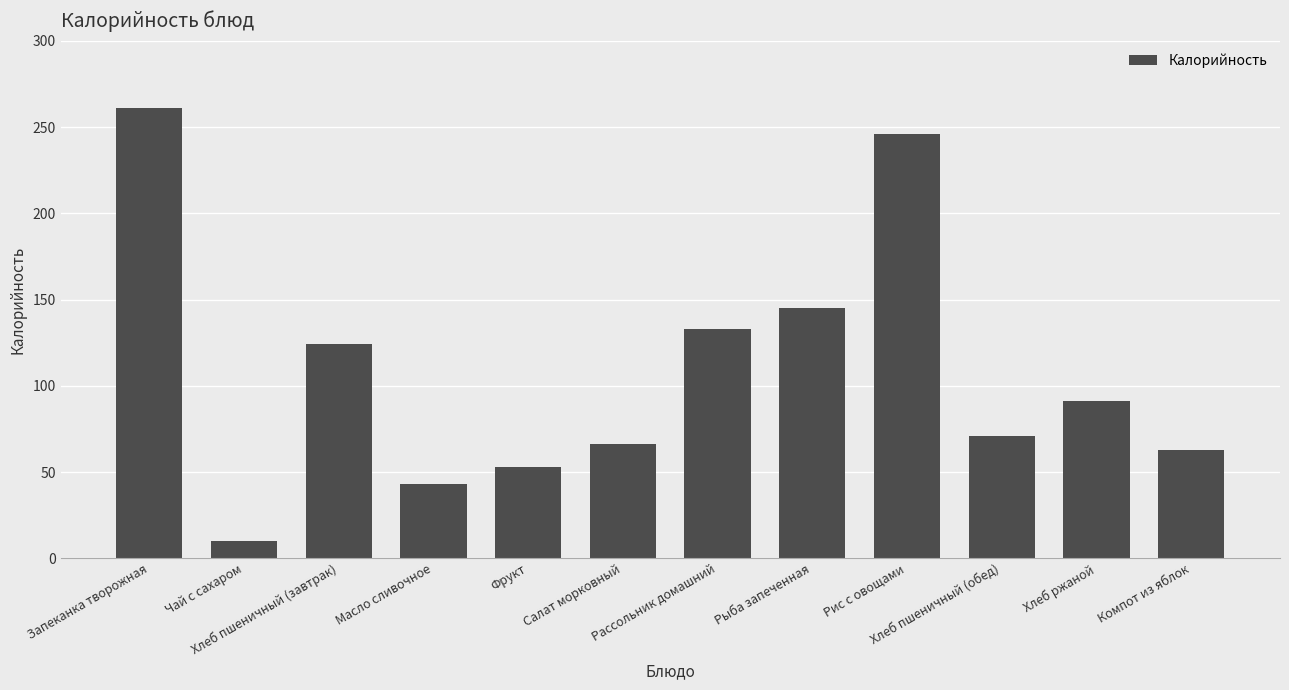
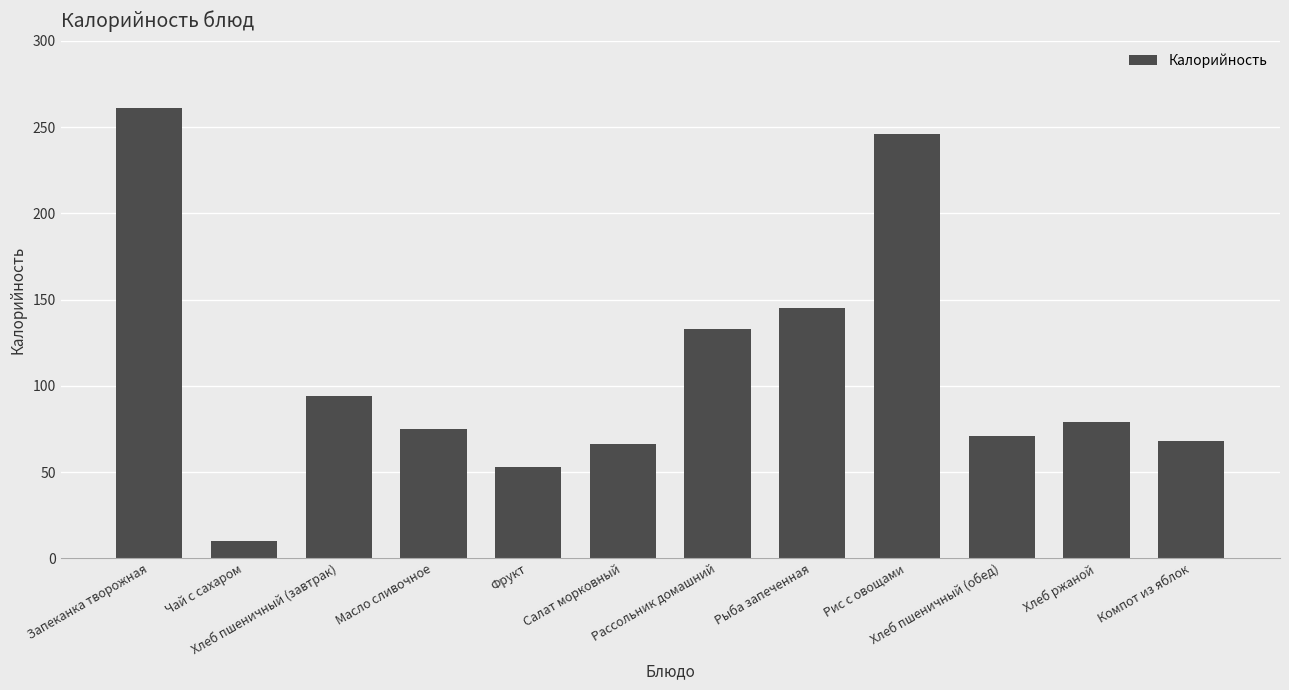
Хлеб пшеничный (завтрак): 124 -> 94
Масло сливочное: 43 -> 75
Хлеб ржаной: 91 -> 79
Компот из яблок: 63 -> 68
